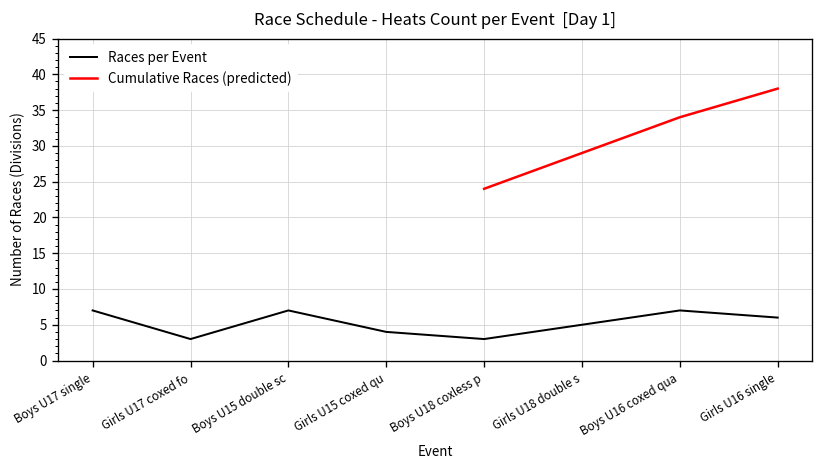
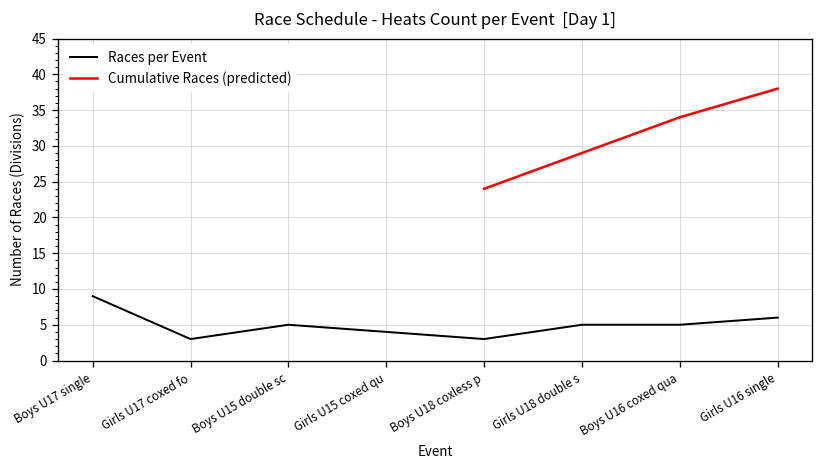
Races per Event, Boys U17 single: 7 -> 9
Races per Event, Boys U15 double sc: 7 -> 5
Races per Event, Boys U16 coxed qua: 7 -> 5
